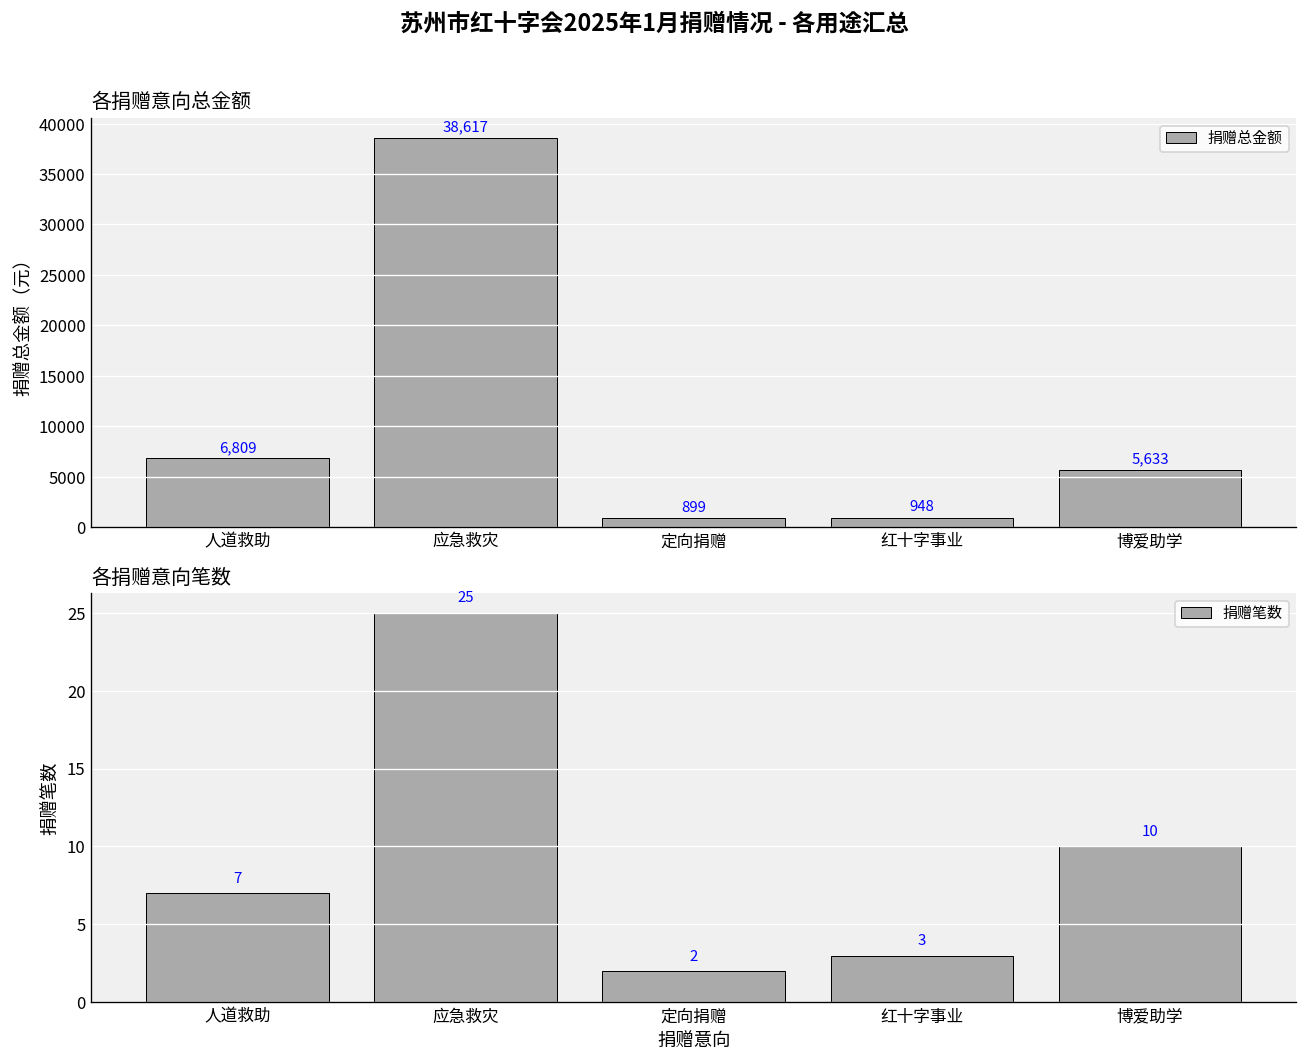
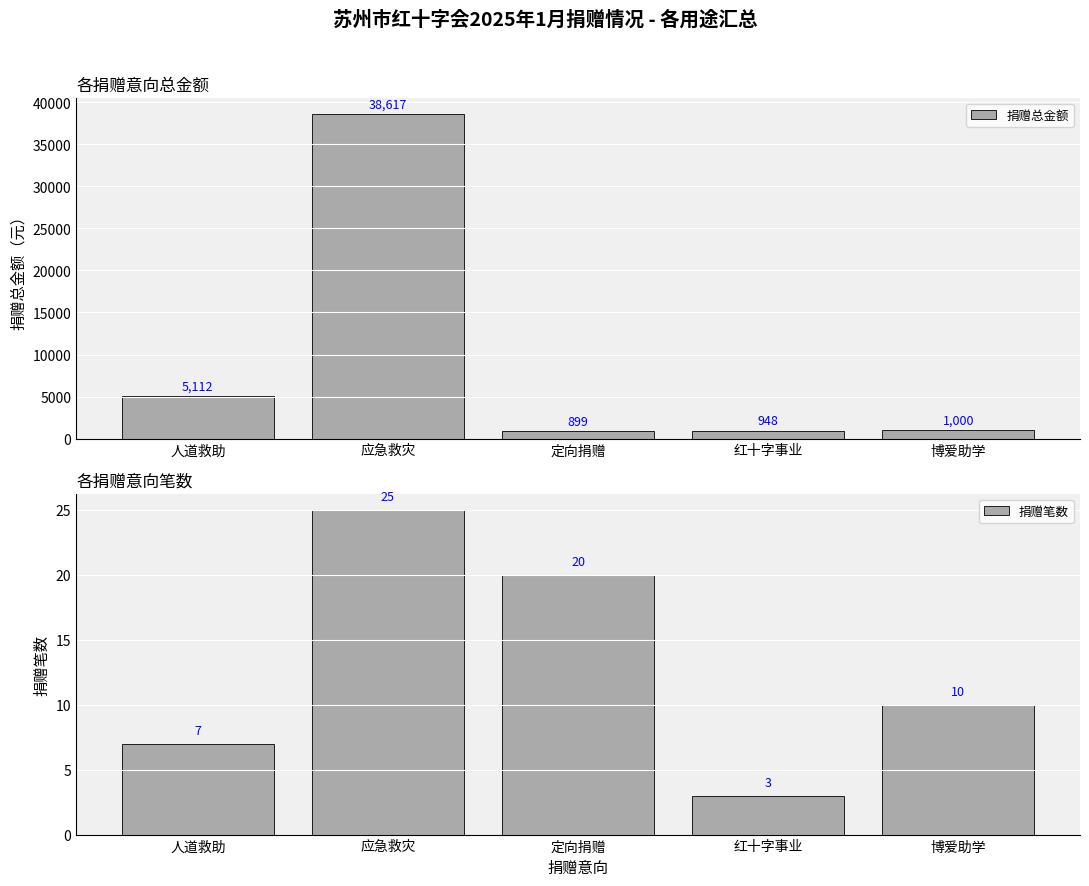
各捐赠意向总金额, 人道救助: 6,809 -> 5,112
各捐赠意向总金额, 博爱助学: 5,633 -> 1,000
各捐赠意向笔数, 定向捐赠: 2 -> 20
